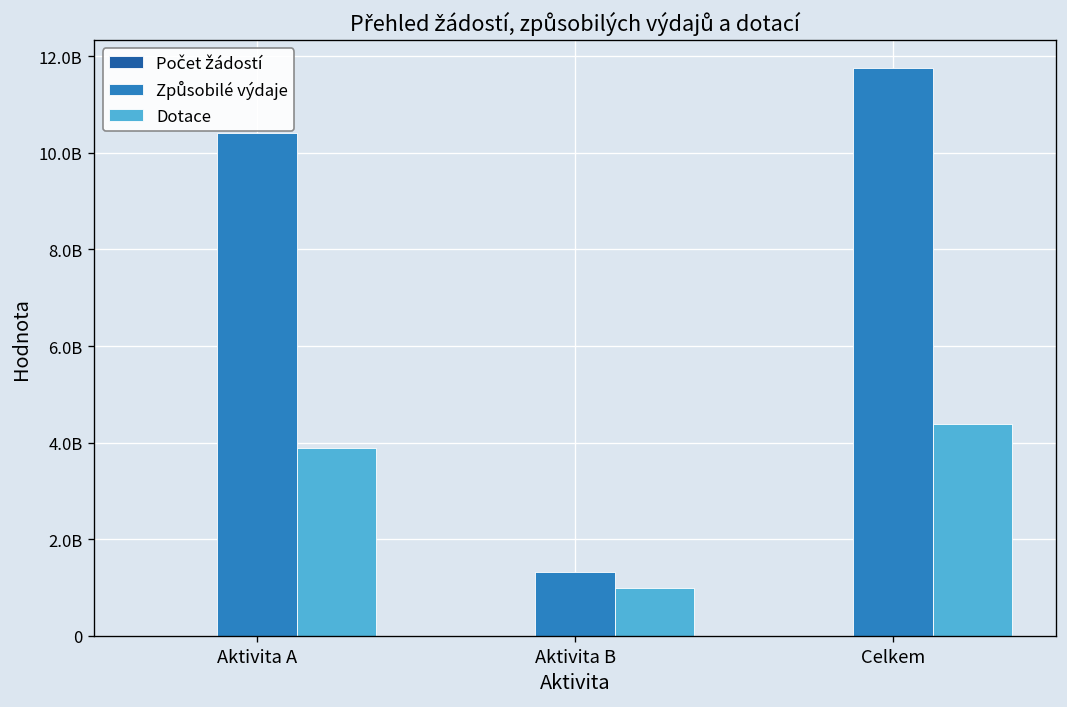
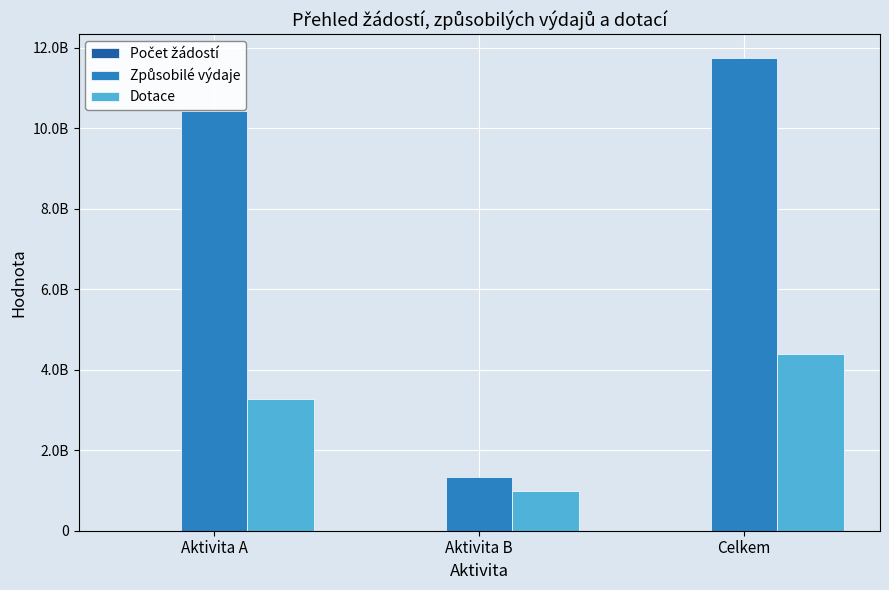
Dotace, Aktivita A: 3900000000 -> 3300000000
